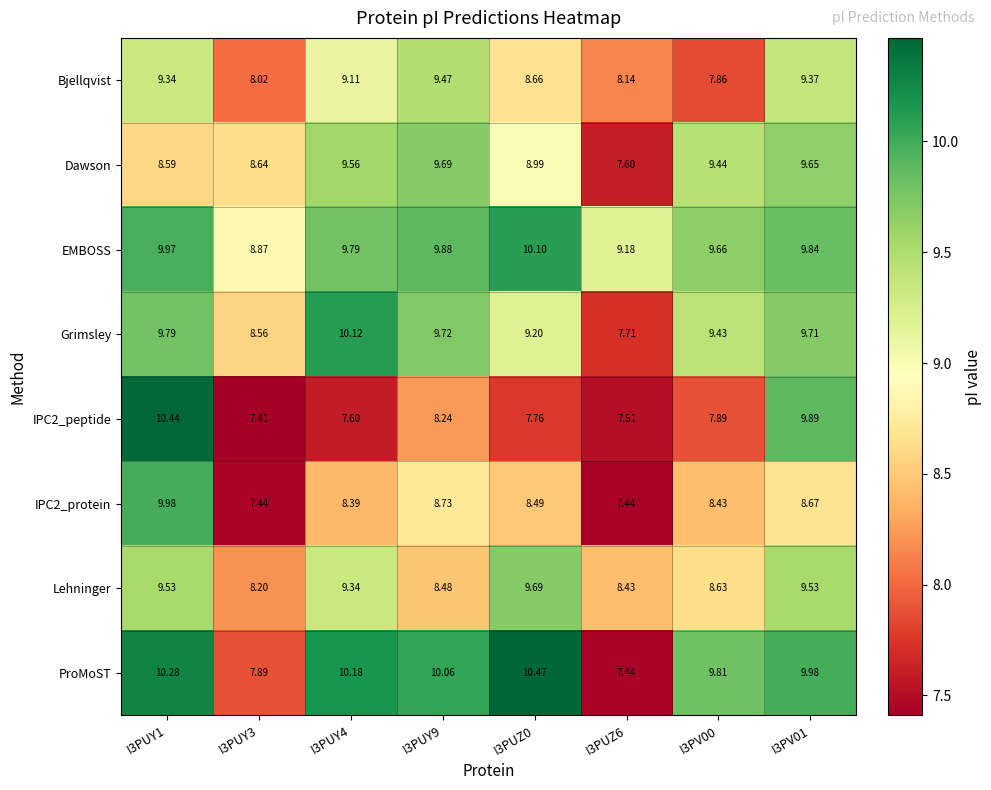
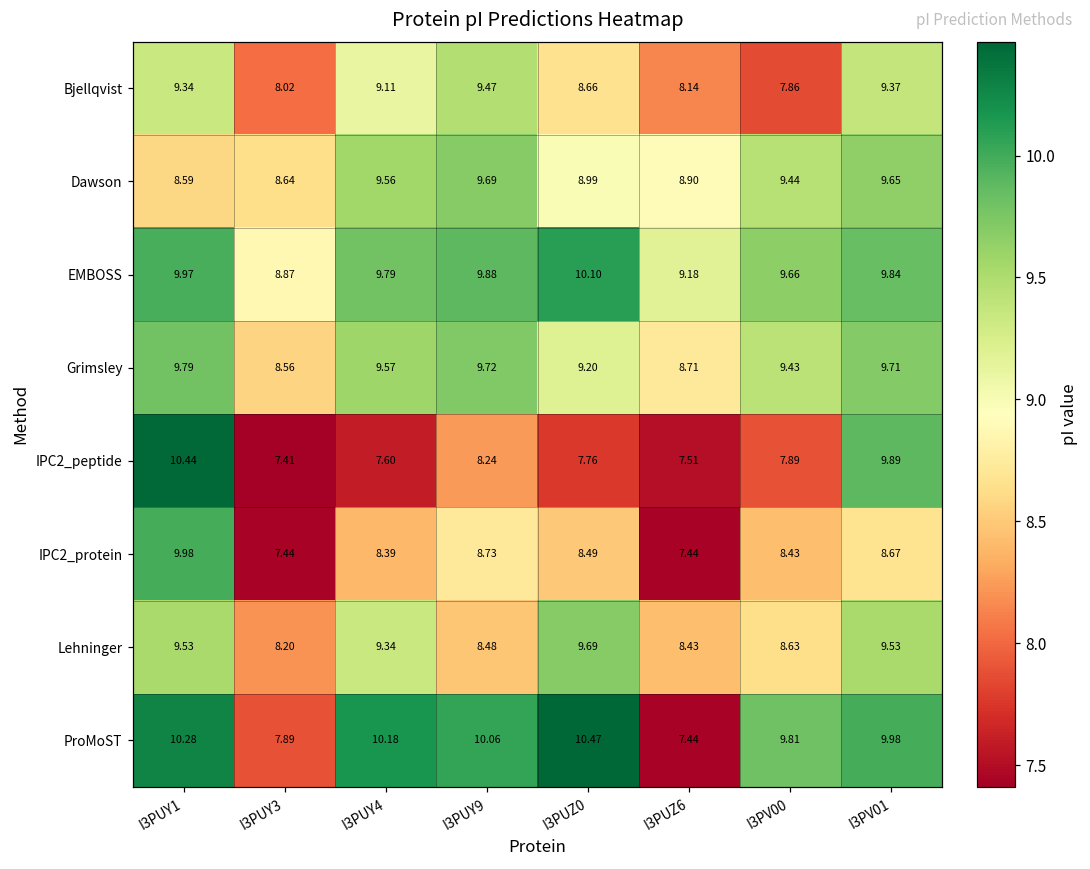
Dawson, I3PUZ6: 7.60 -> 8.90
Grimsley, I3PUY4: 10.12 -> 9.57
Grimsley, I3PUZ6: 7.71 -> 8.71
